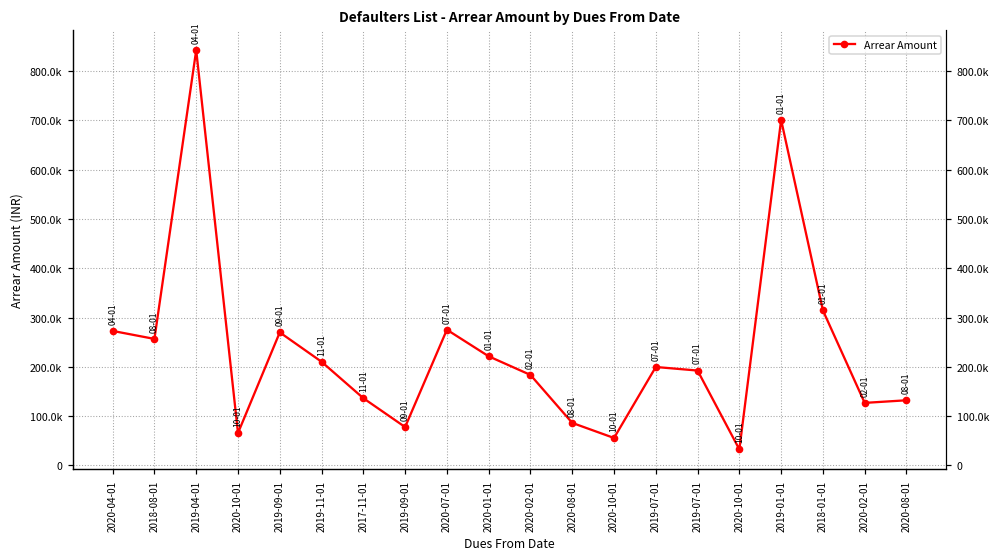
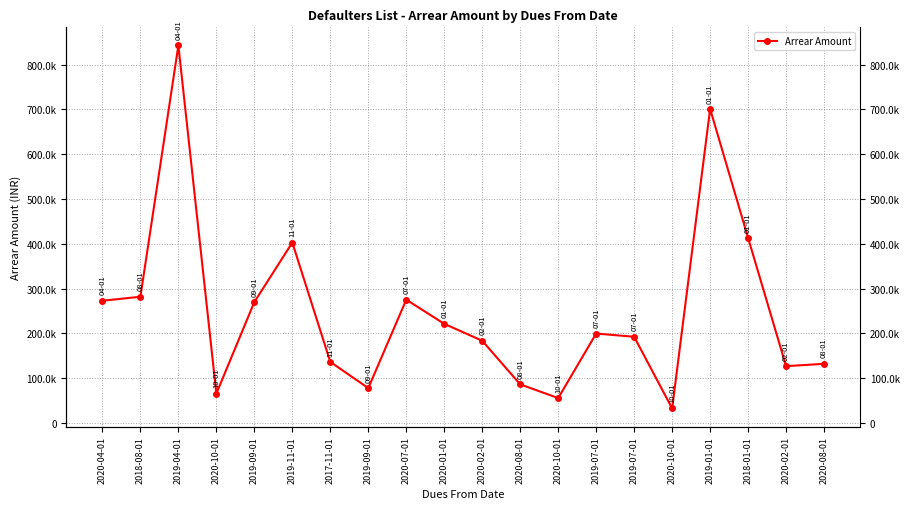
2018-08-01: 260000 -> 280000
2019-11-01: 210000 -> 400000
2018-01-01: 310000 -> 410000
